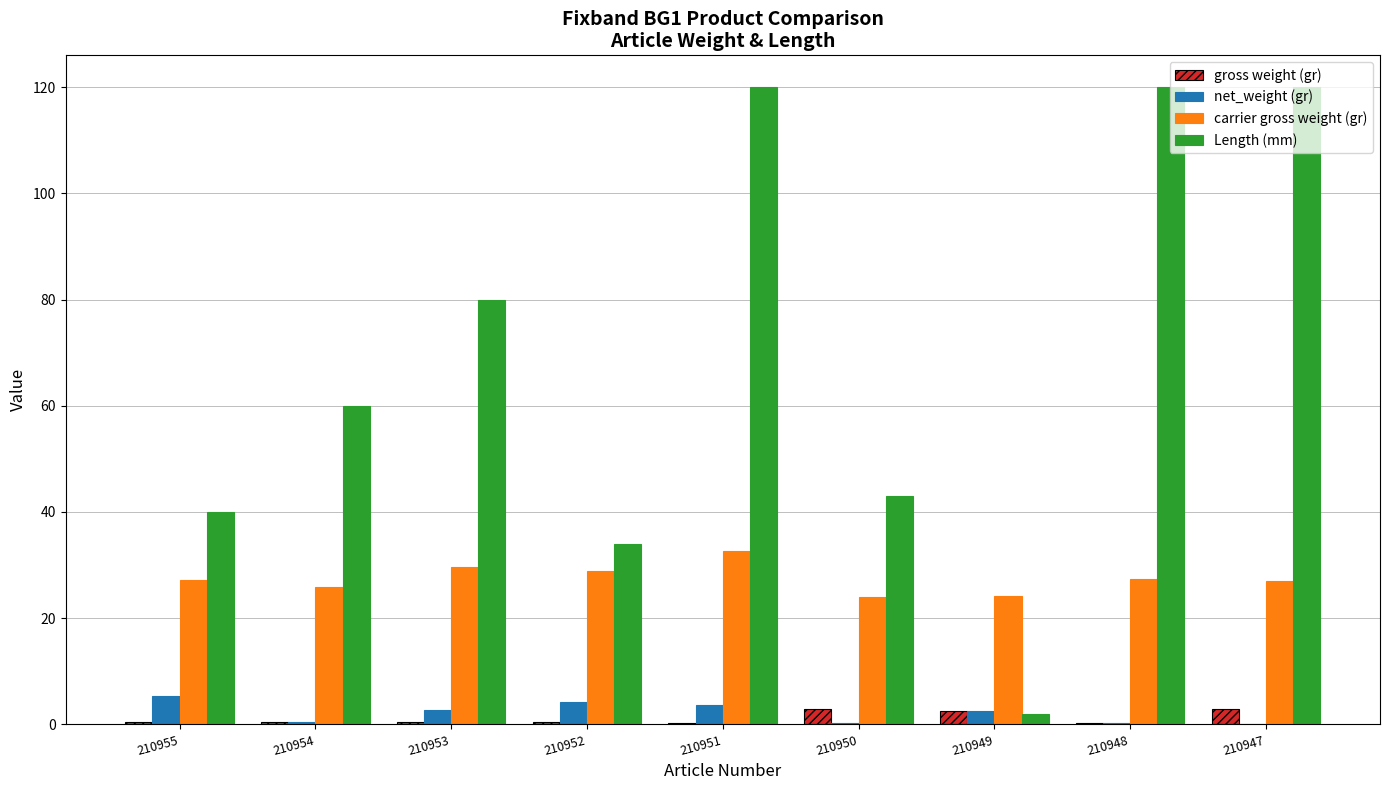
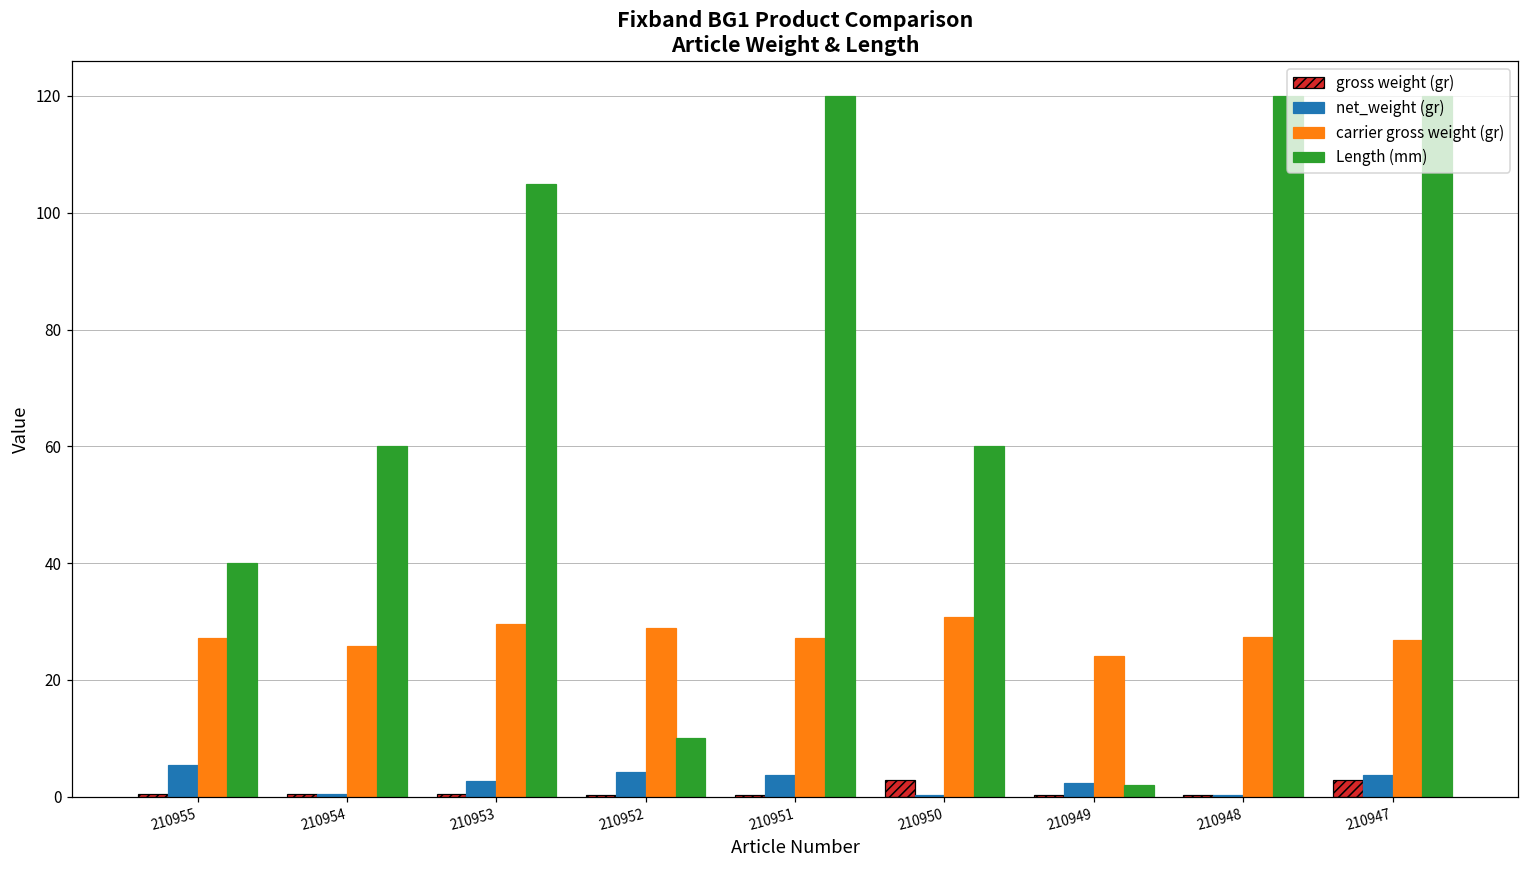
Length (mm), 210953: 80 -> 105
Length (mm), 210952: 34 -> 10
carrier gross weight (gr), 210951: 33 -> 27
carrier gross weight (gr), 210950: 24 -> 31
Length (mm), 210950: 43 -> 60
gross weight (gr), 210949: 2 -> 0
net_weight (gr), 210947: 0 -> 4
